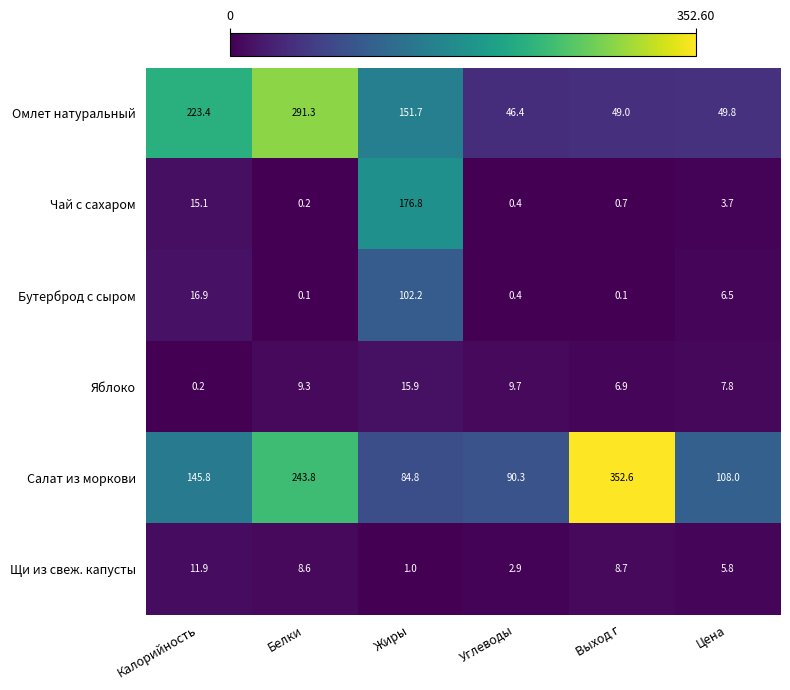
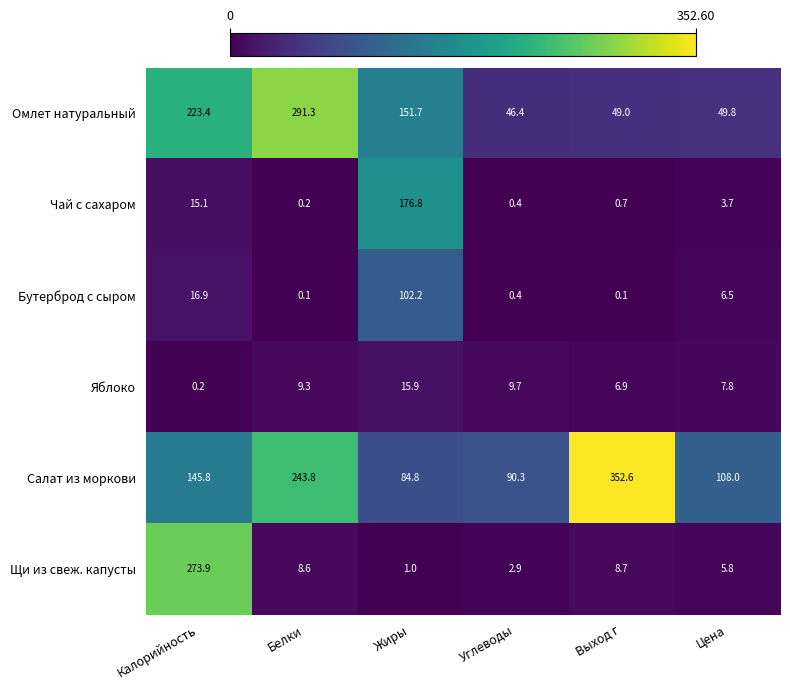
Щи из свеж. капусты, Калорийность: 11.9 -> 273.9
